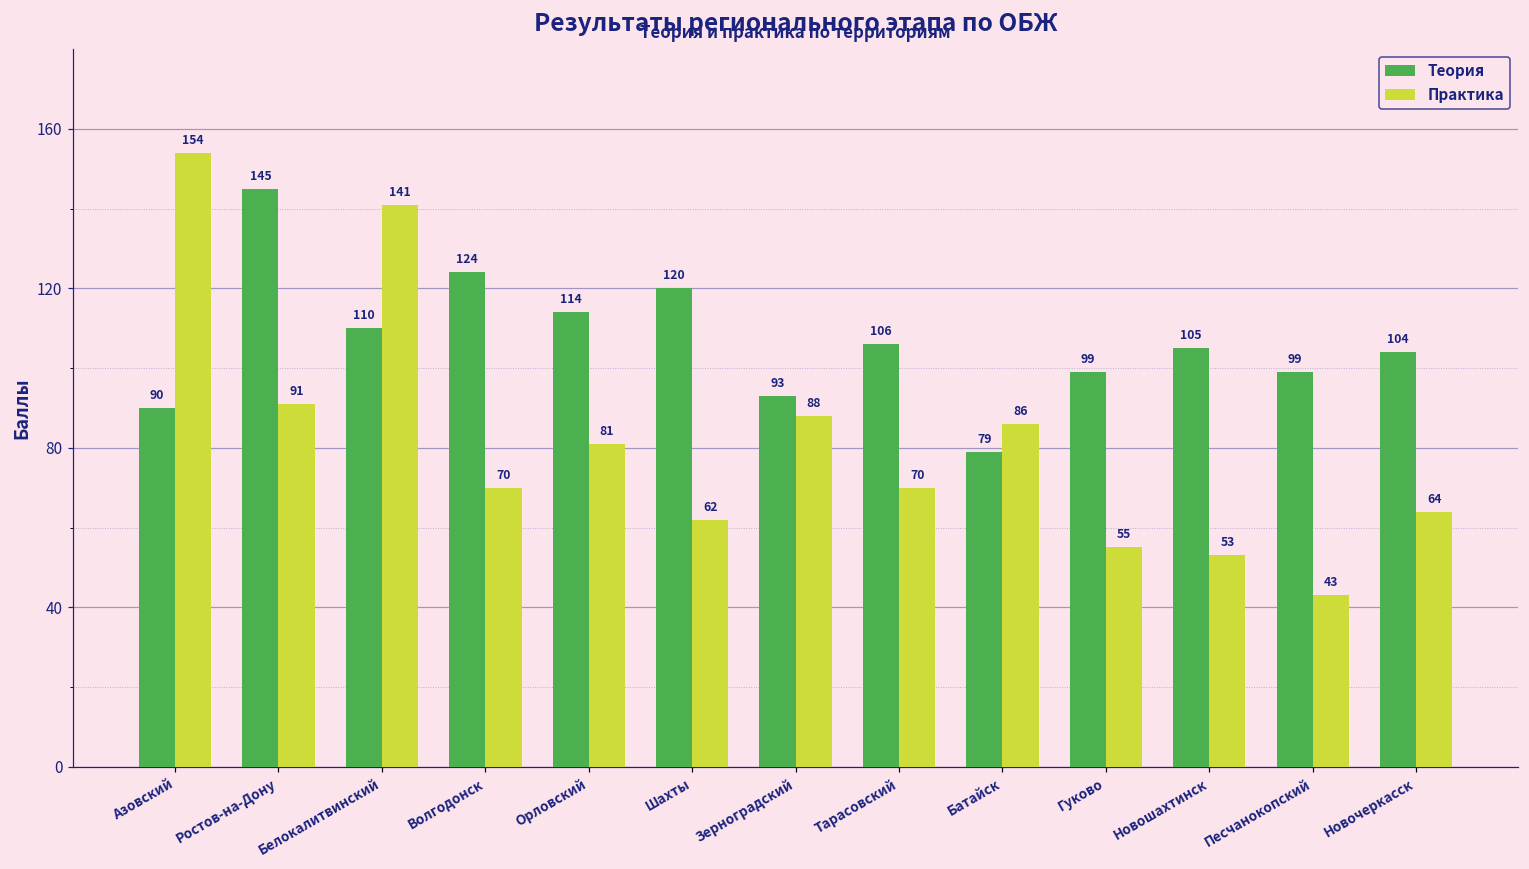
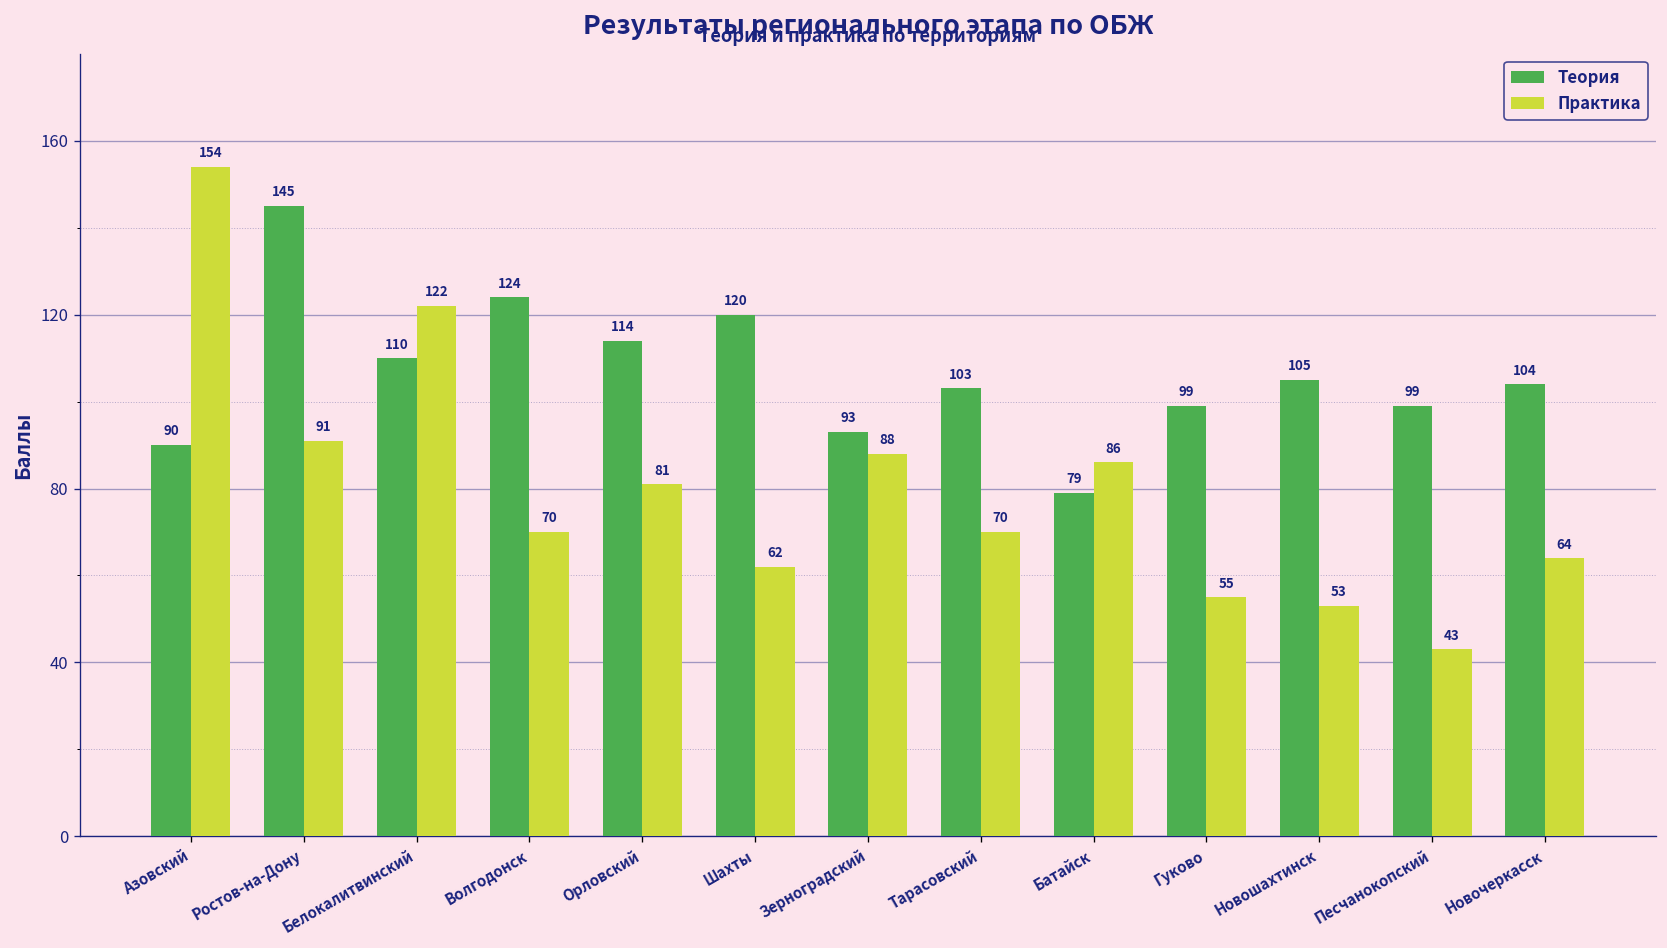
Практика, Белокалитвинский: 141 -> 122
Теория, Тарасовский: 106 -> 103
